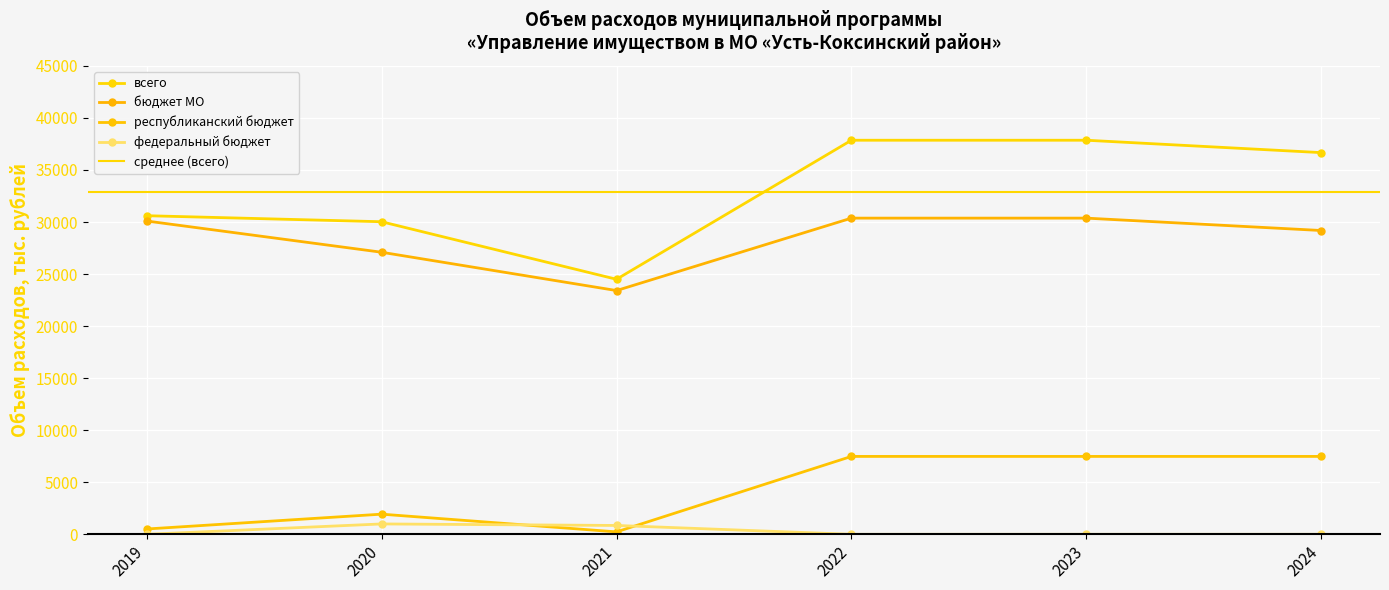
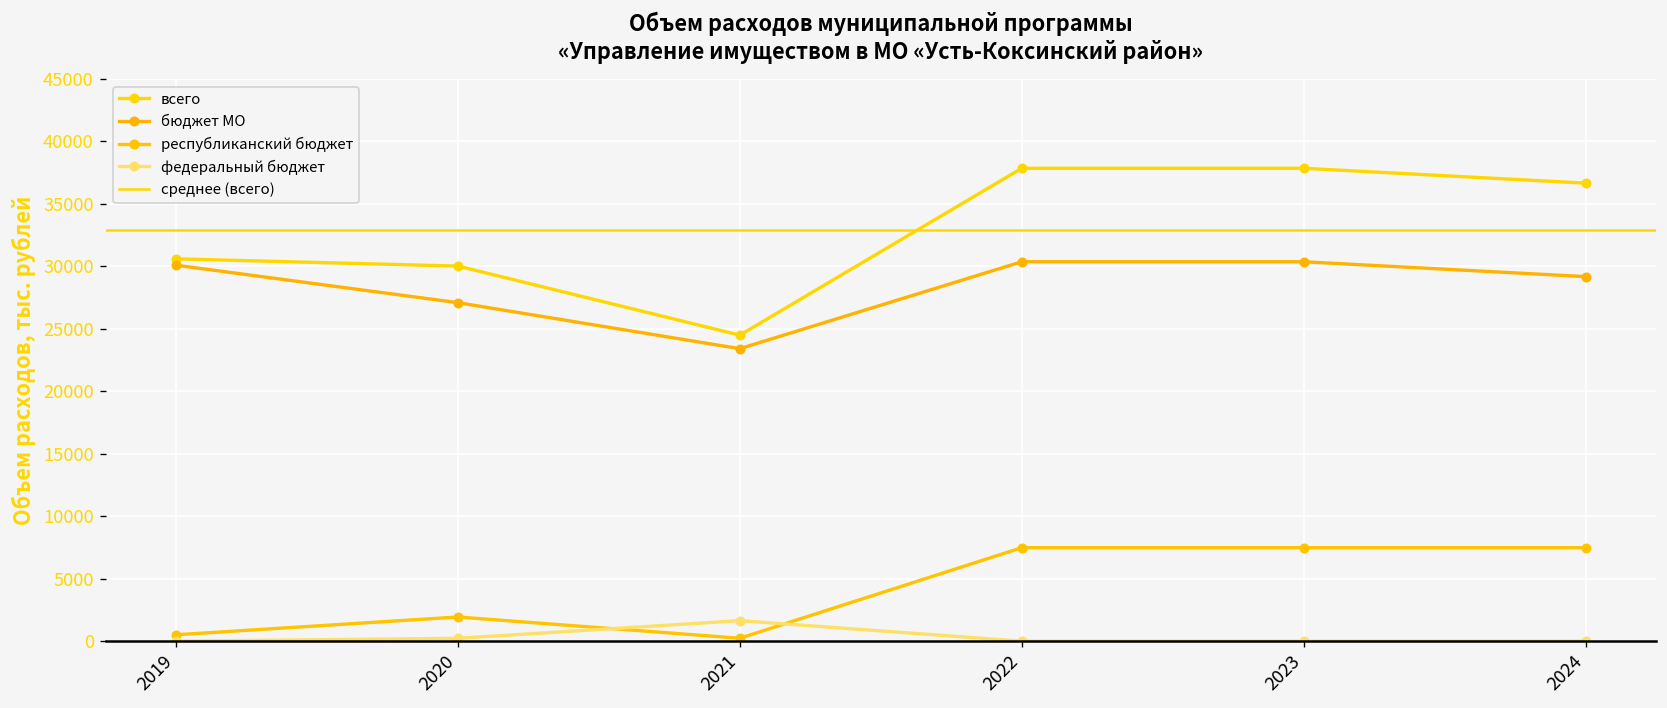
федеральный бюджет, 2020: 1000 -> 200
федеральный бюджет, 2021: 800 -> 1600
